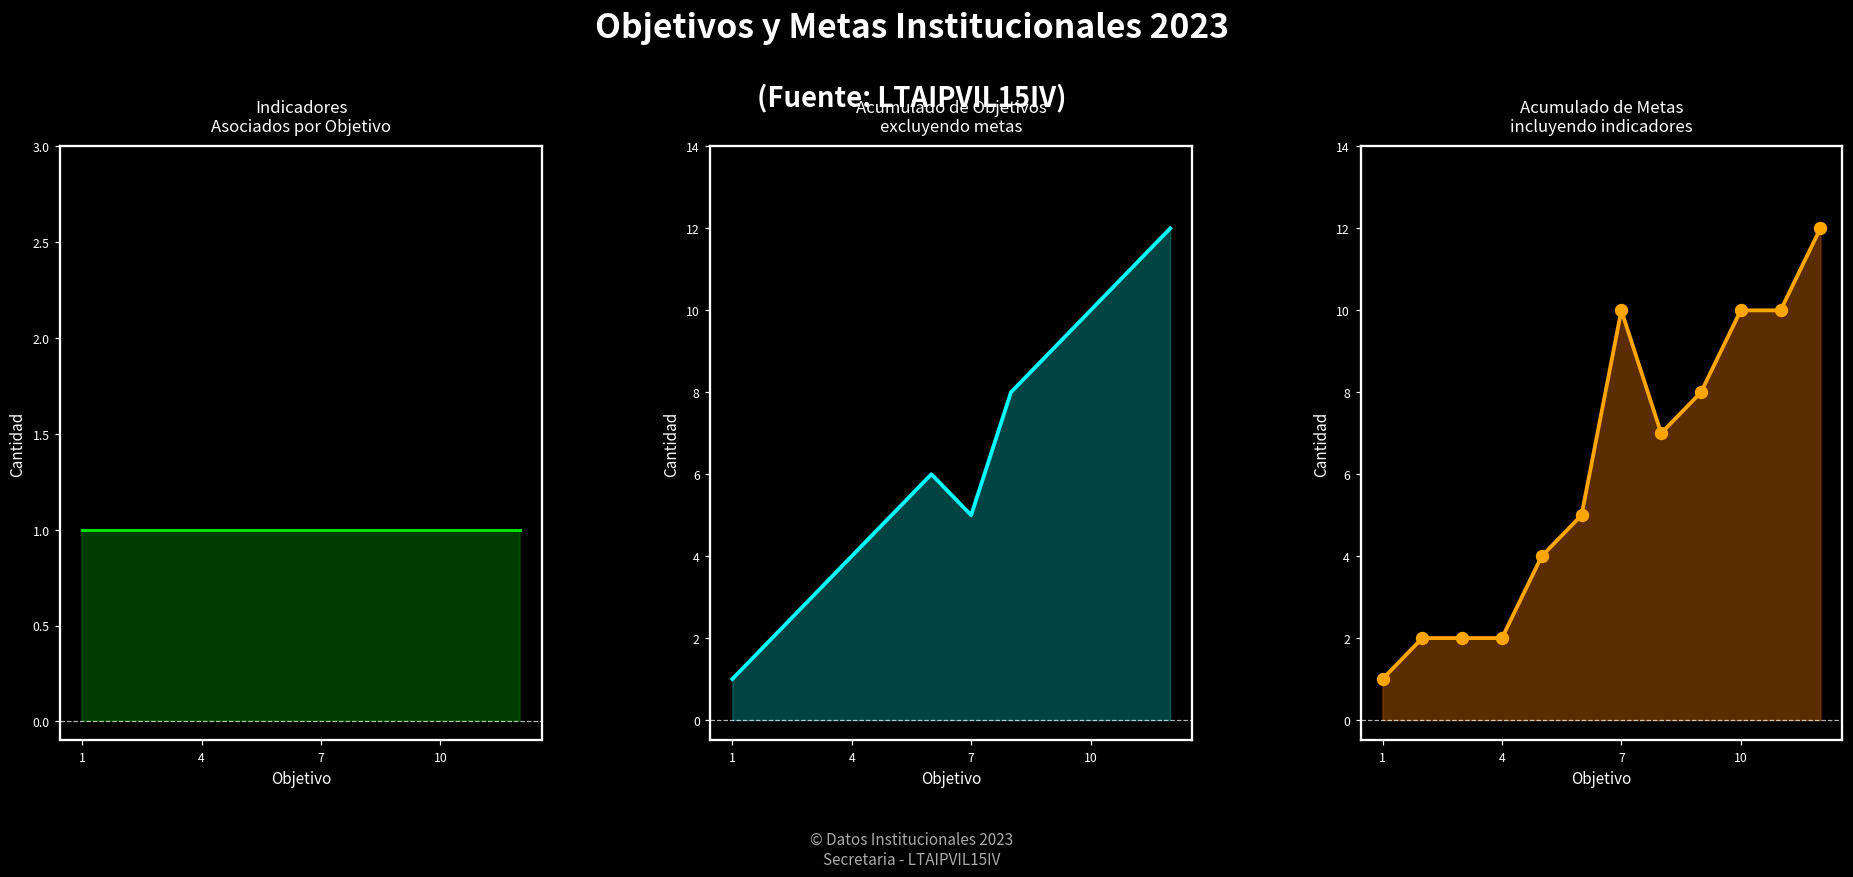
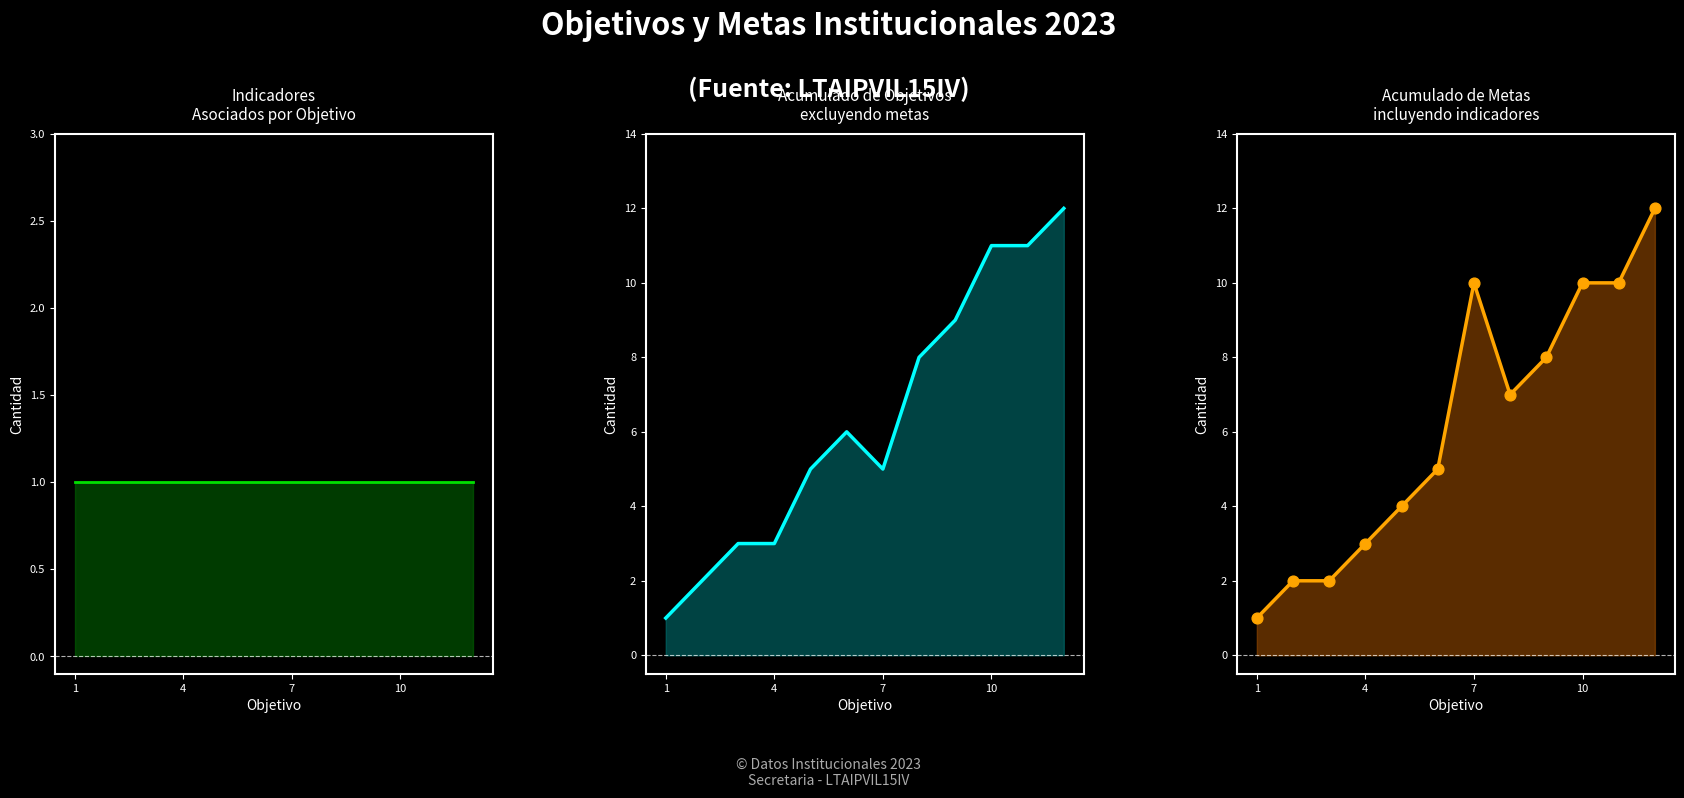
Acumulado de Objetivos excluyendo metas, 4: 4 -> 3
Acumulado de Objetivos excluyendo metas, 10: 10 -> 11
Acumulado de Metas incluyendo indicadores, 4: 2 -> 3
